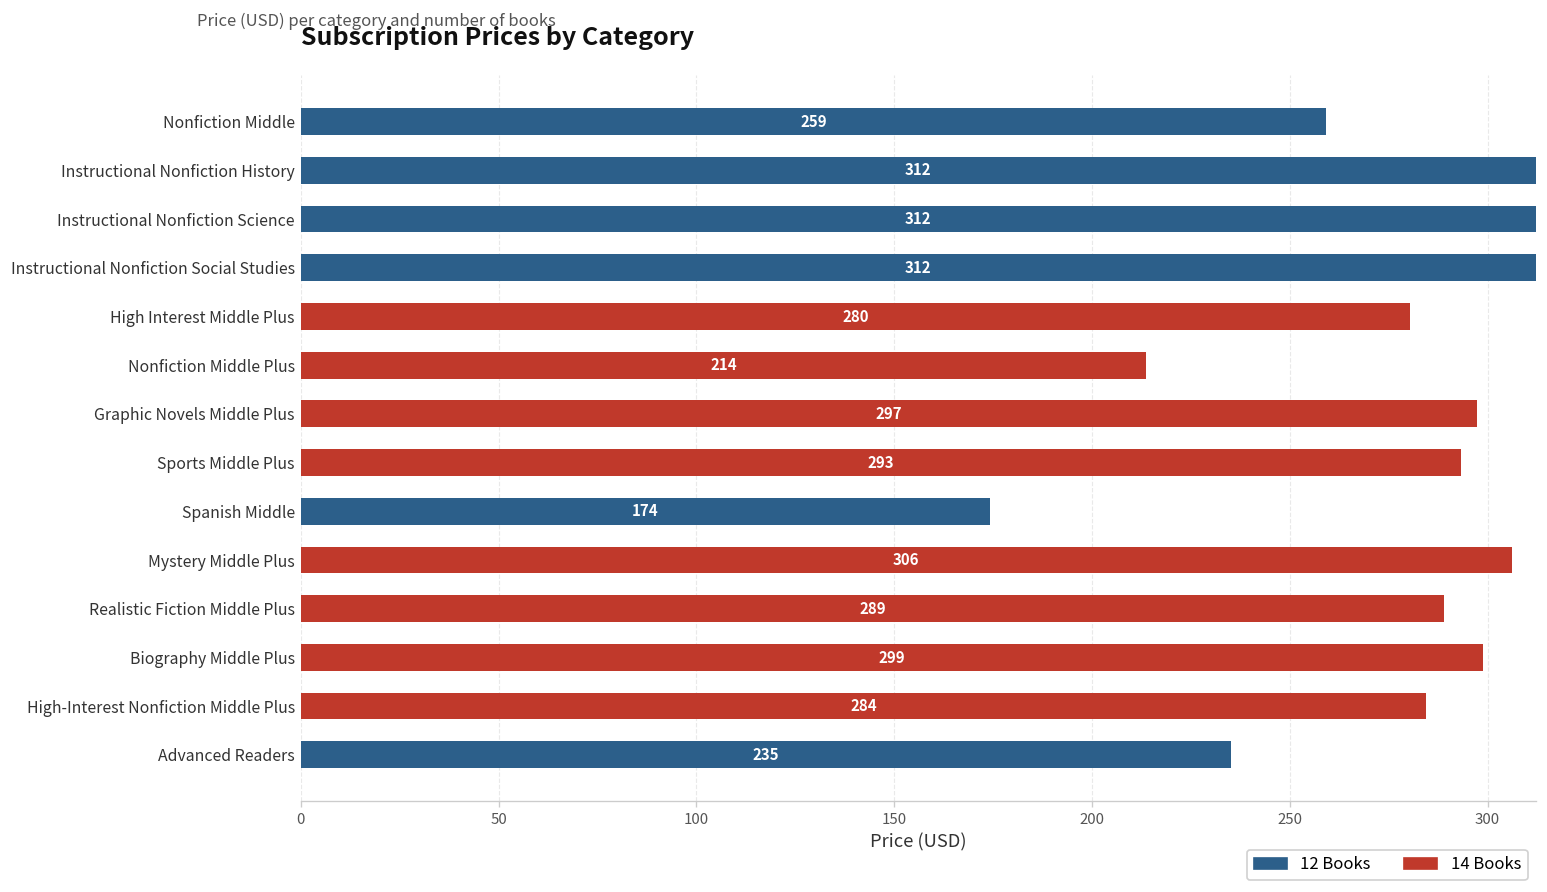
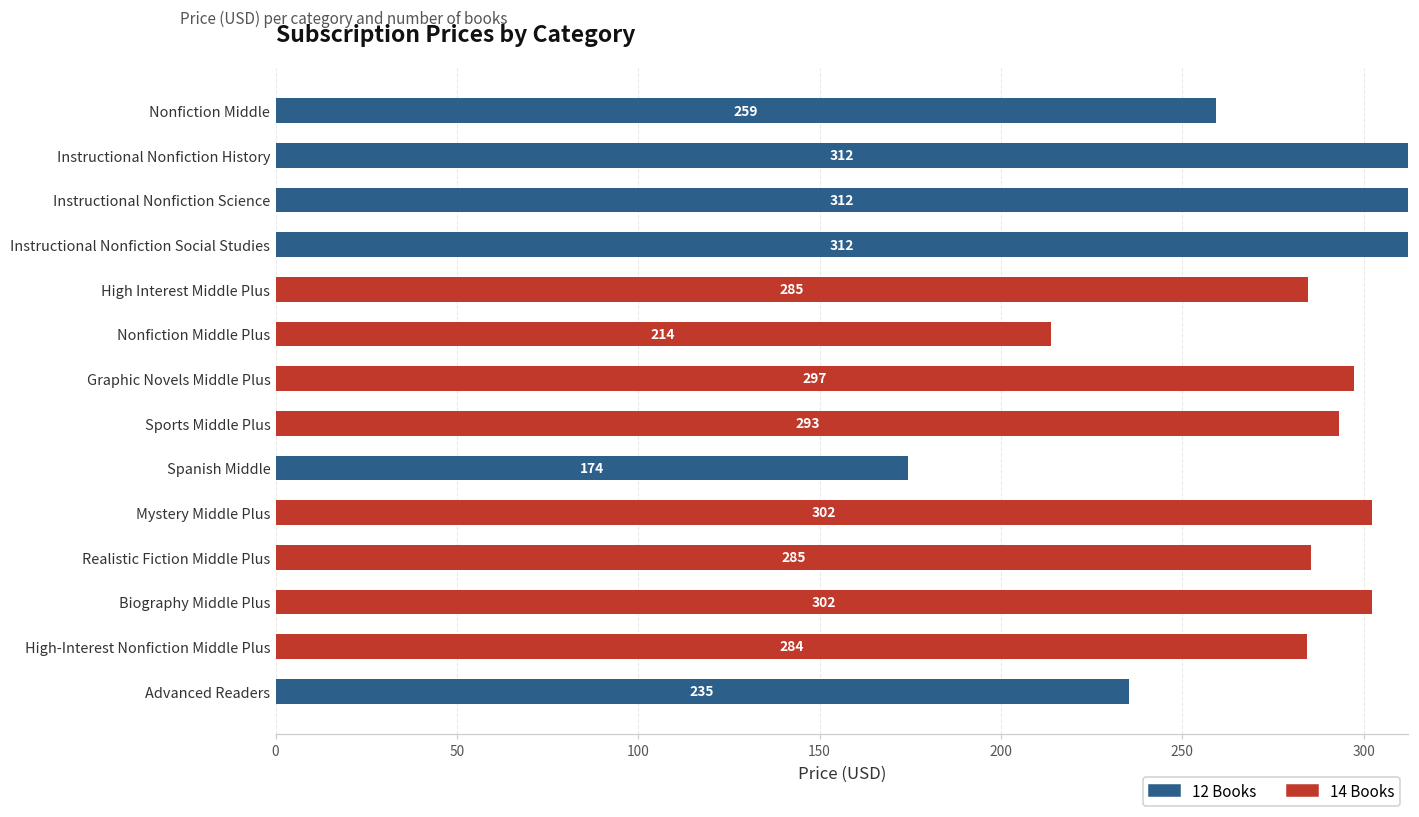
14 Books, High Interest Middle Plus: 280 -> 285
14 Books, Mystery Middle Plus: 306 -> 302
14 Books, Realistic Fiction Middle Plus: 289 -> 285
14 Books, Biography Middle Plus: 299 -> 302
